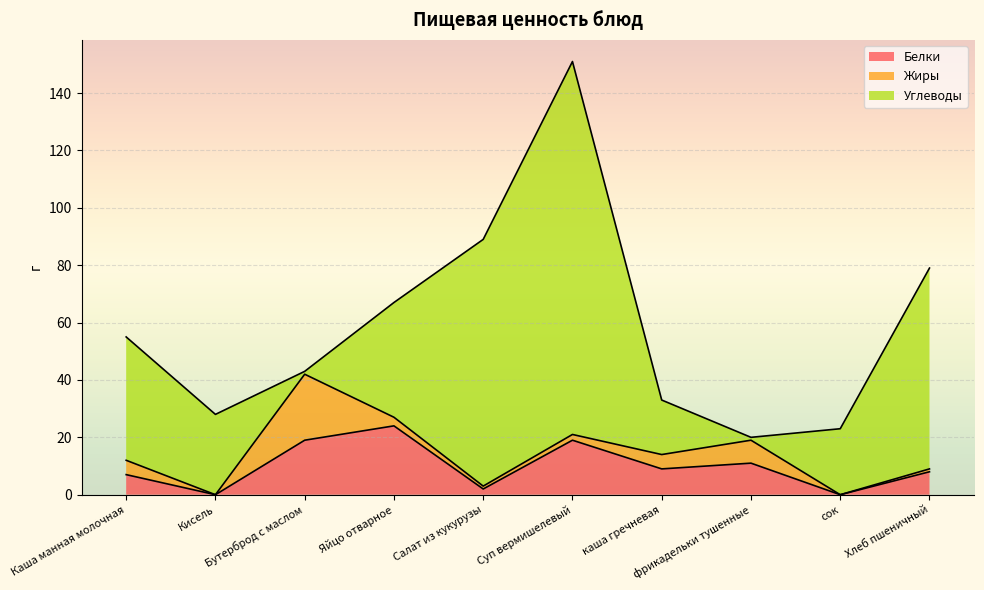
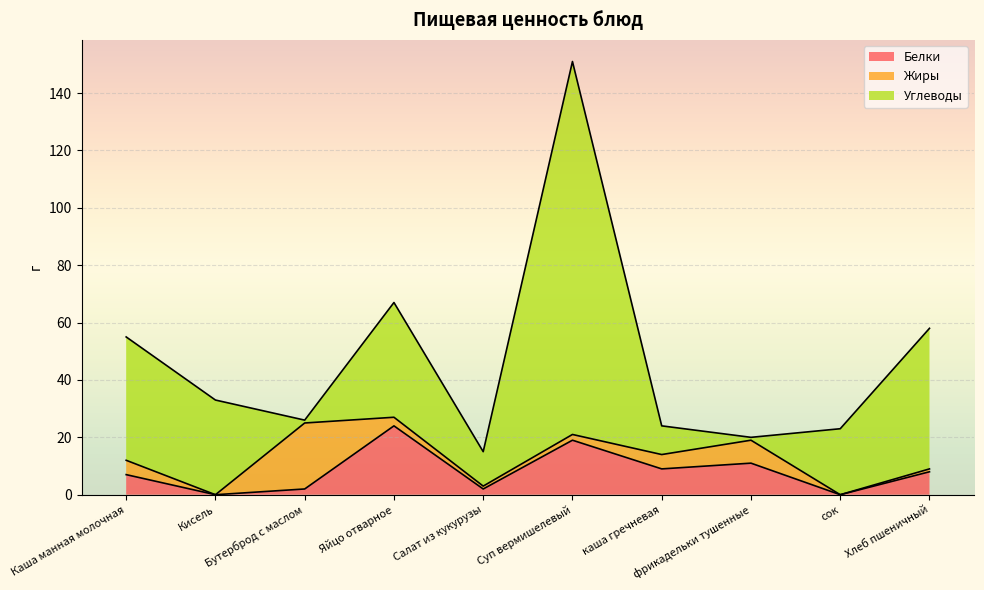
Углеводы, Кисель: 28 -> 33
Белки, Бутерброд с маслом: 19 -> 2
Углеводы, Салат из кукурузы: 86 -> 12
Углеводы, каша гречневая: 19 -> 10
Углеводы, Хлеб пшеничный: 70 -> 49
